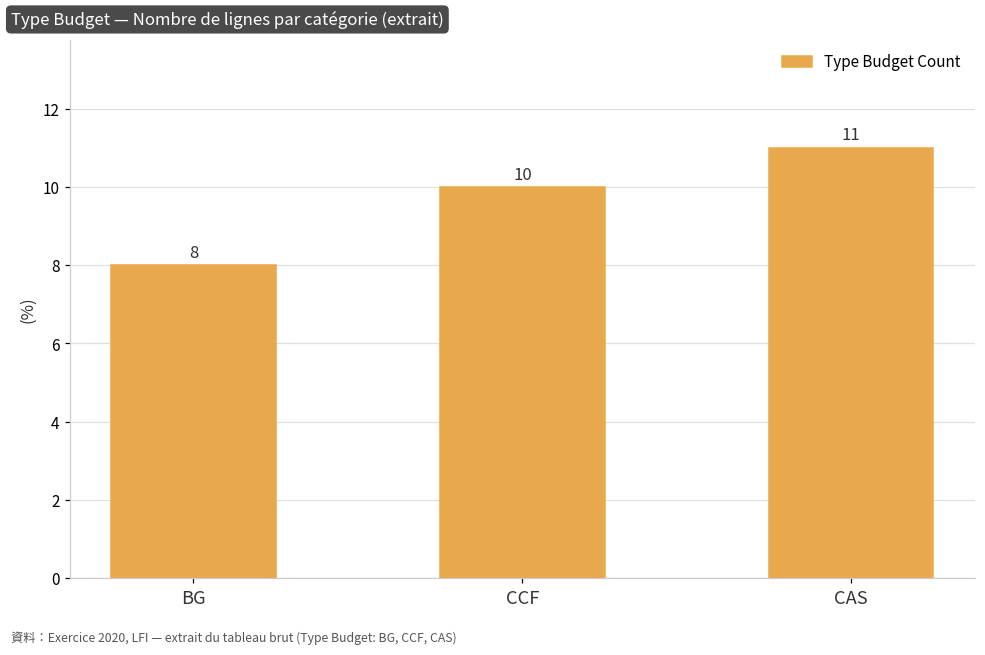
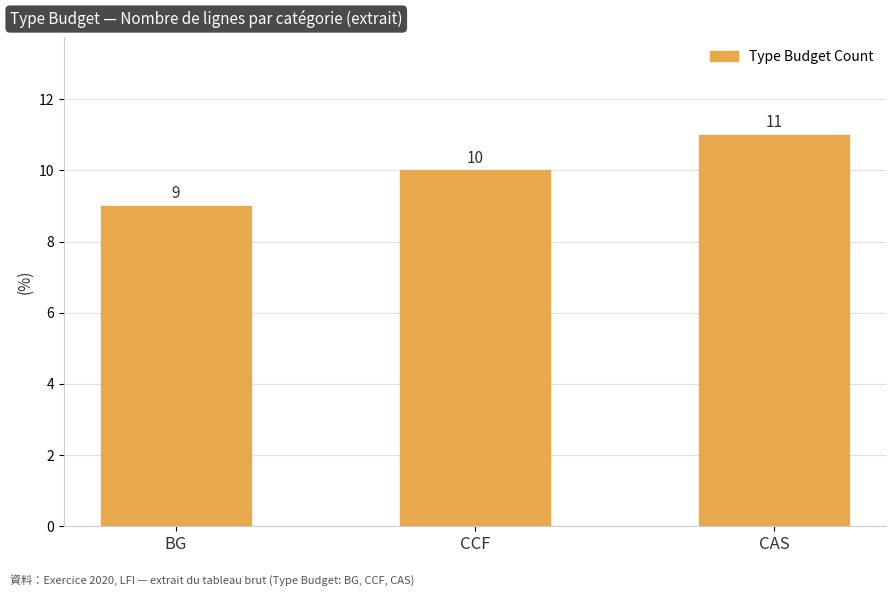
BG: 8 -> 9
